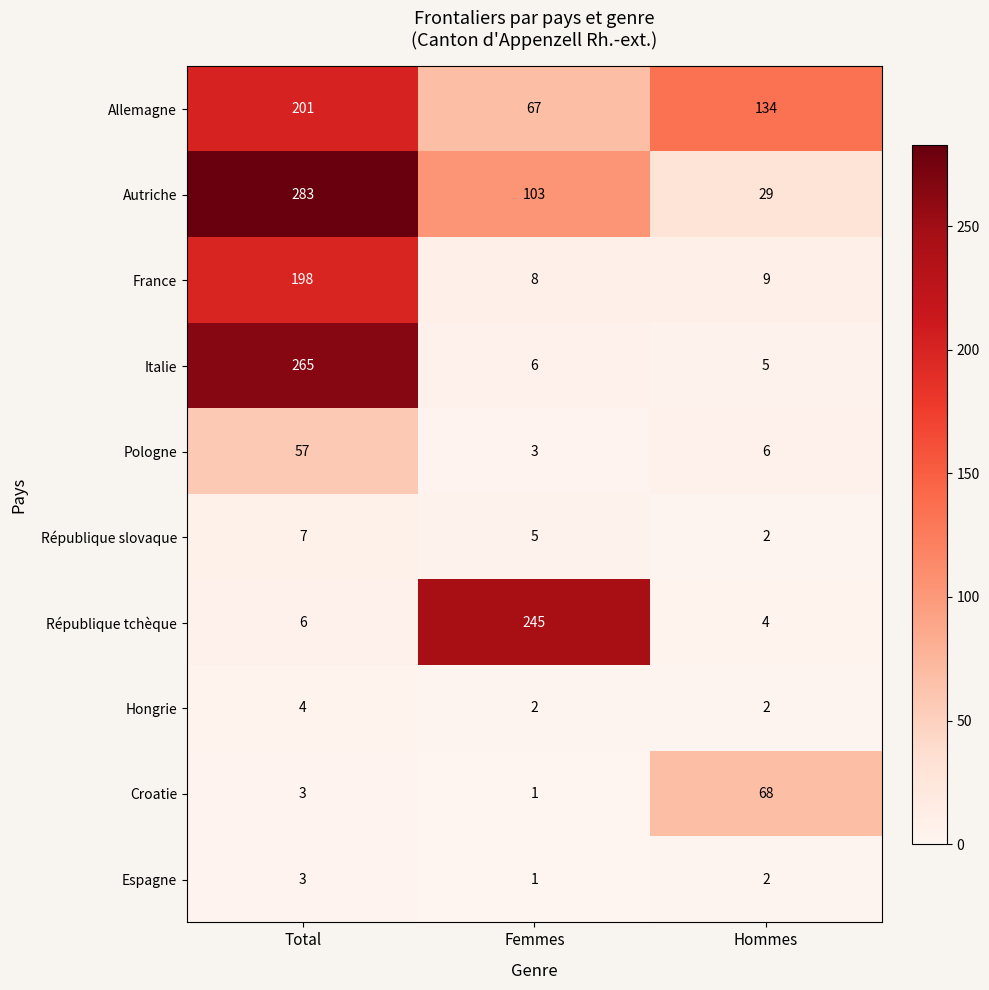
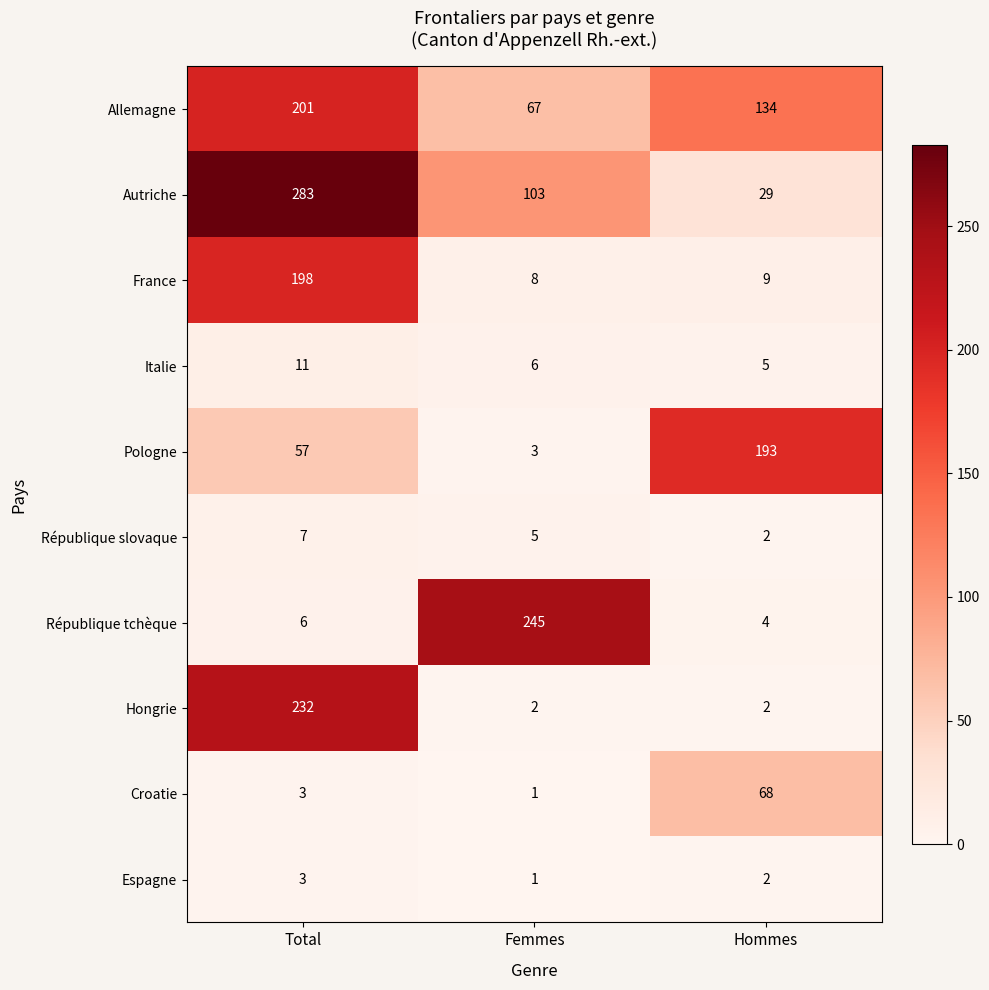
Italie, Total: 265 -> 11
Pologne, Hommes: 6 -> 193
Hongrie, Total: 4 -> 232
